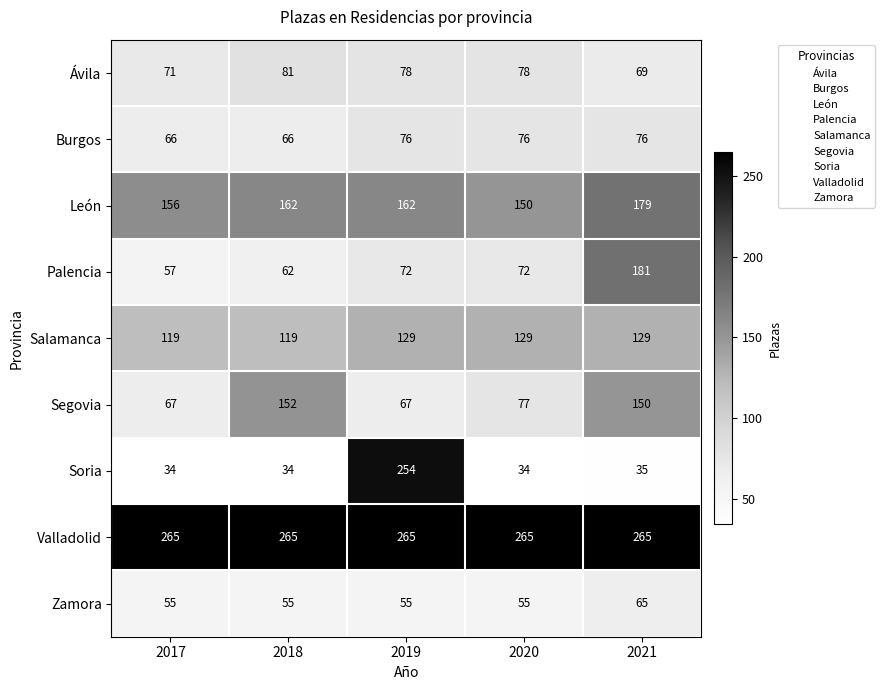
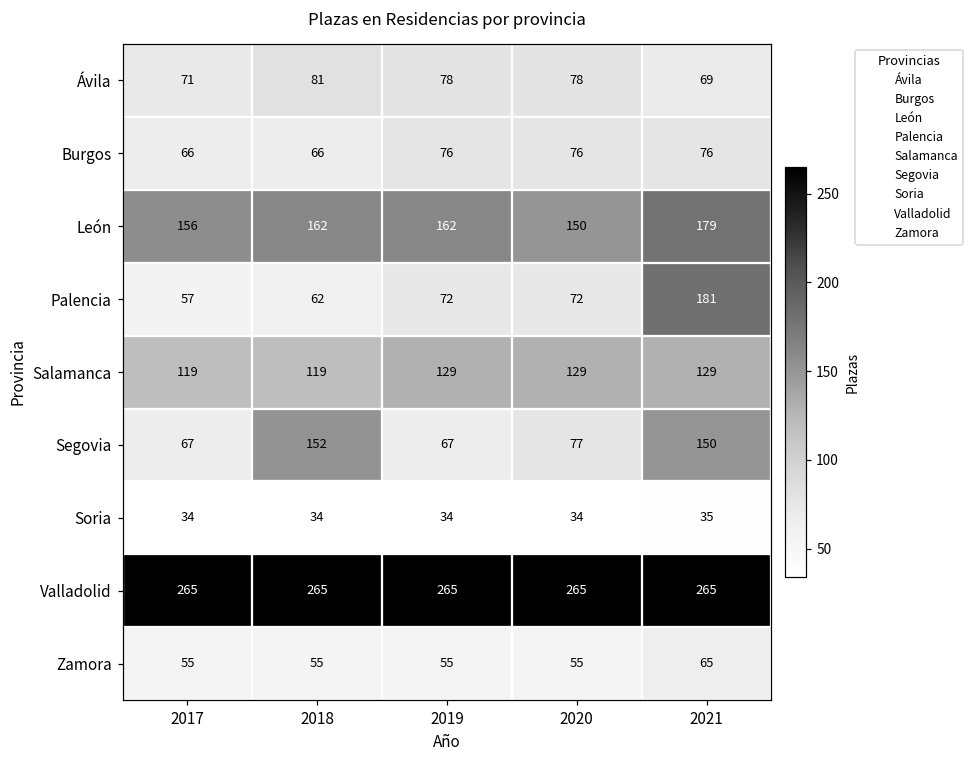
Soria, 2019: 254 -> 34
